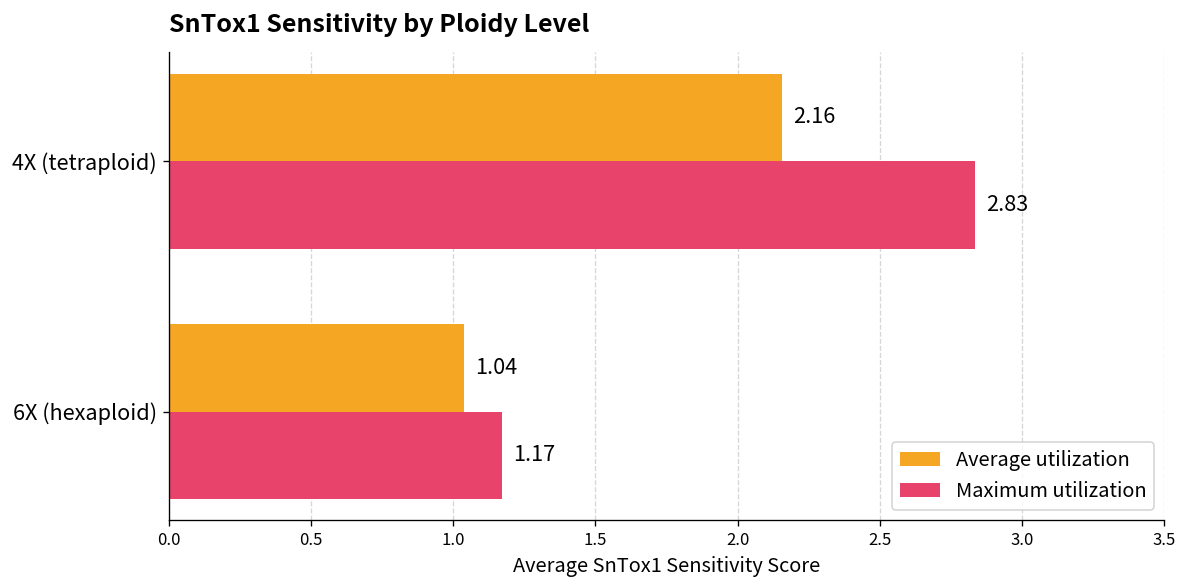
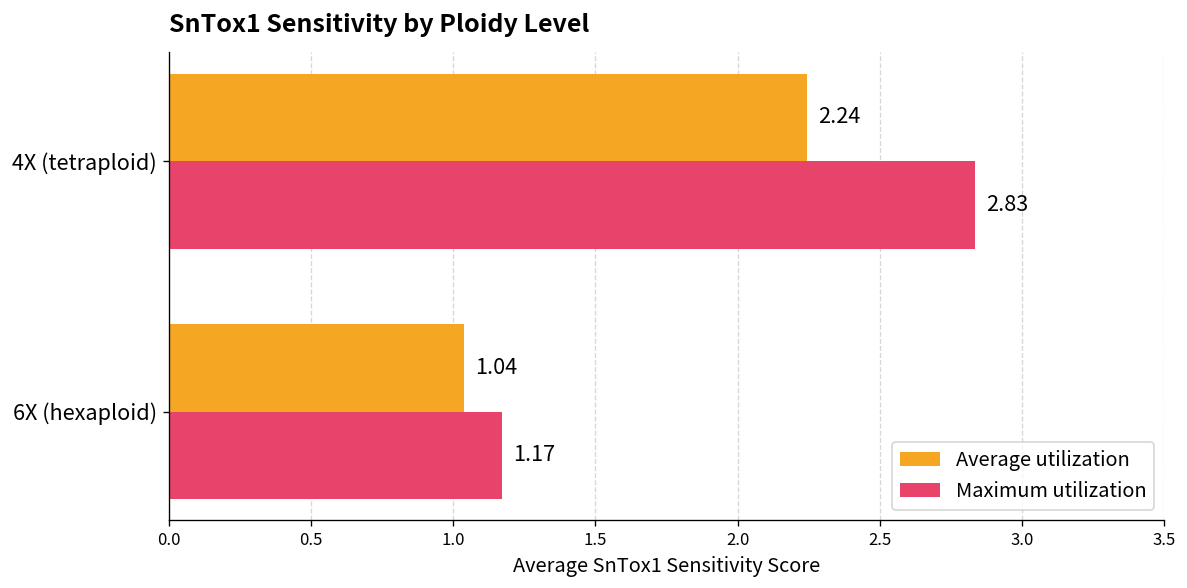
Average utilization, 4X (tetraploid): 2.16 -> 2.24
